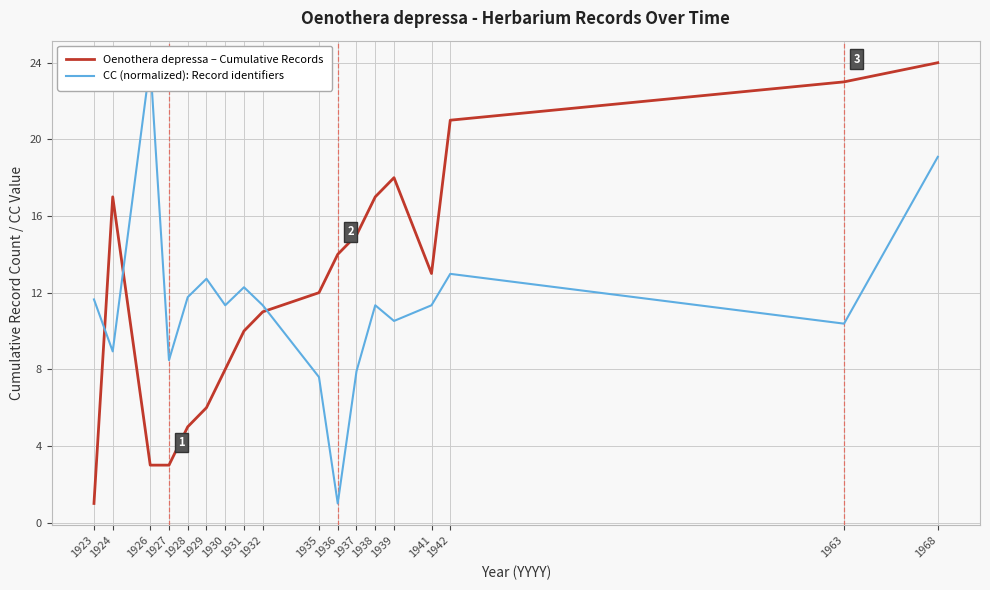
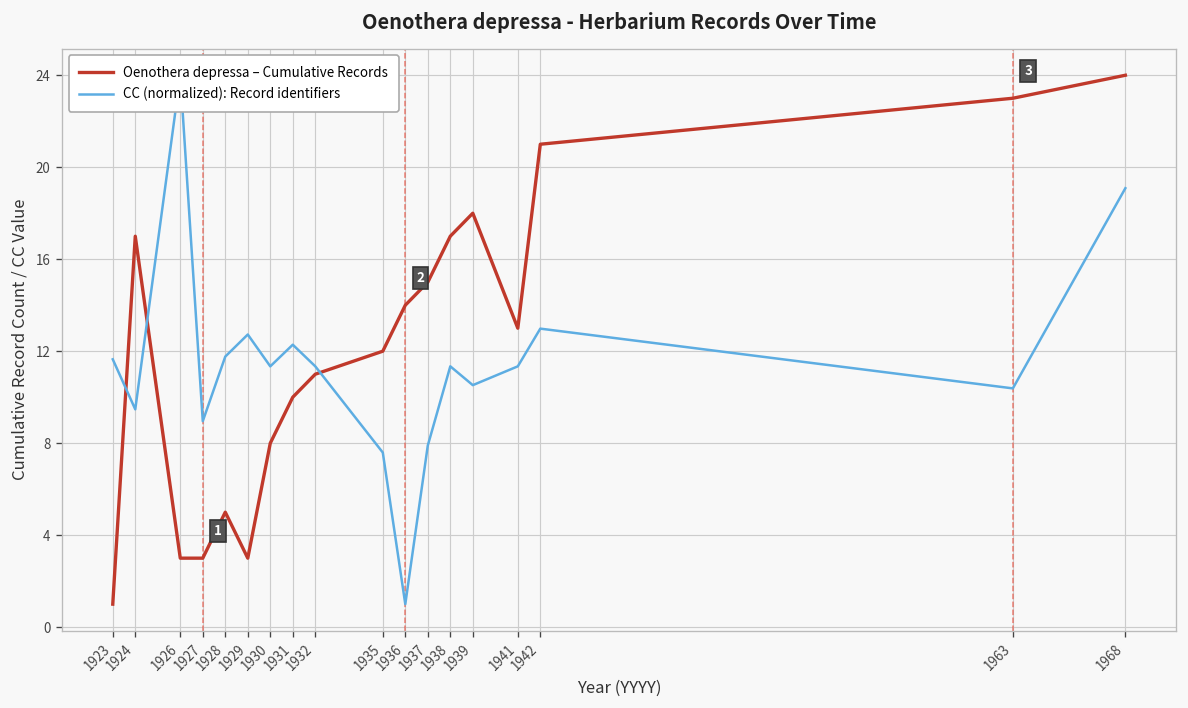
CC (normalized): Record identifiers, 1924: 8.9 -> 9.5
CC (normalized): Record identifiers, 1927: 8.5 -> 9.0
Oenothera depressa – Cumulative Records, 1929: 6 -> 3
